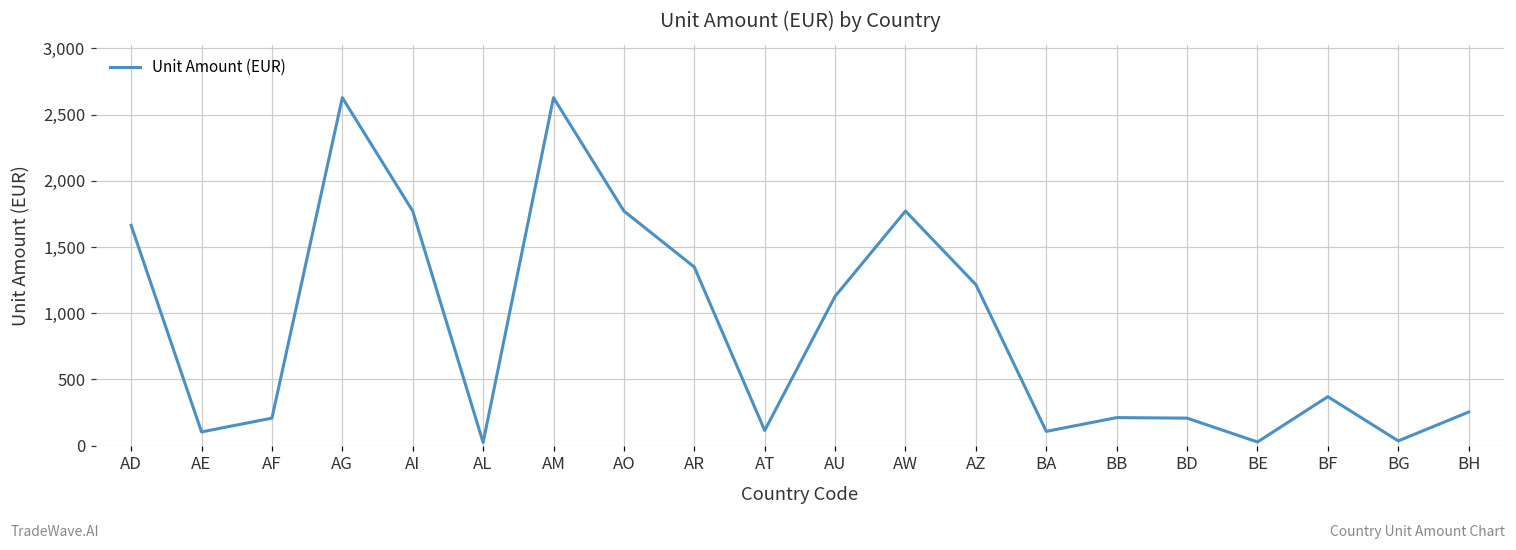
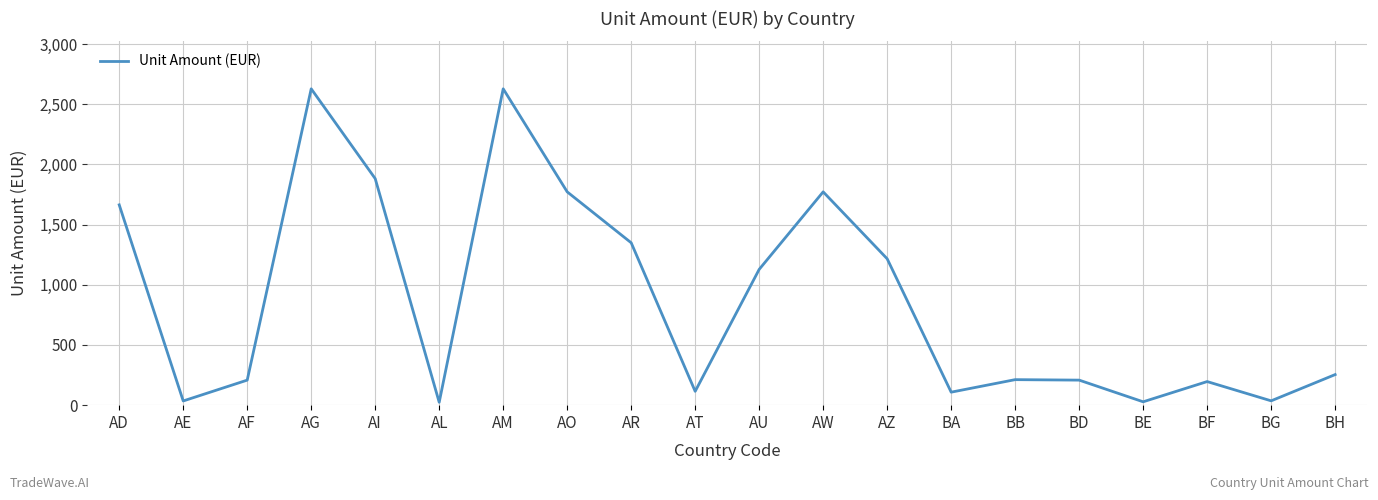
AE: 100 -> 40
AI: 1,770 -> 1,880
BF: 370 -> 200
